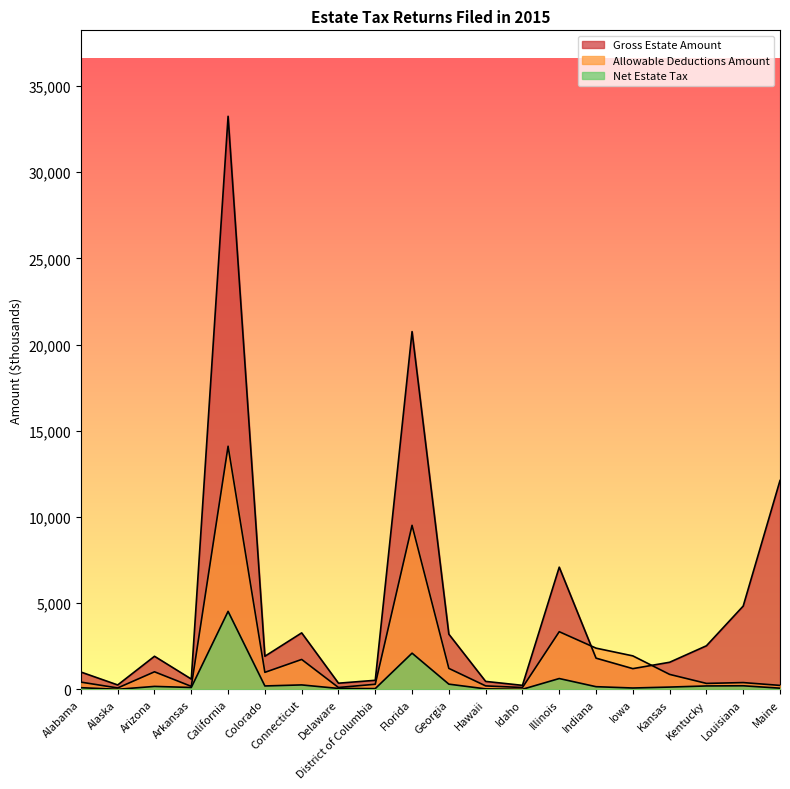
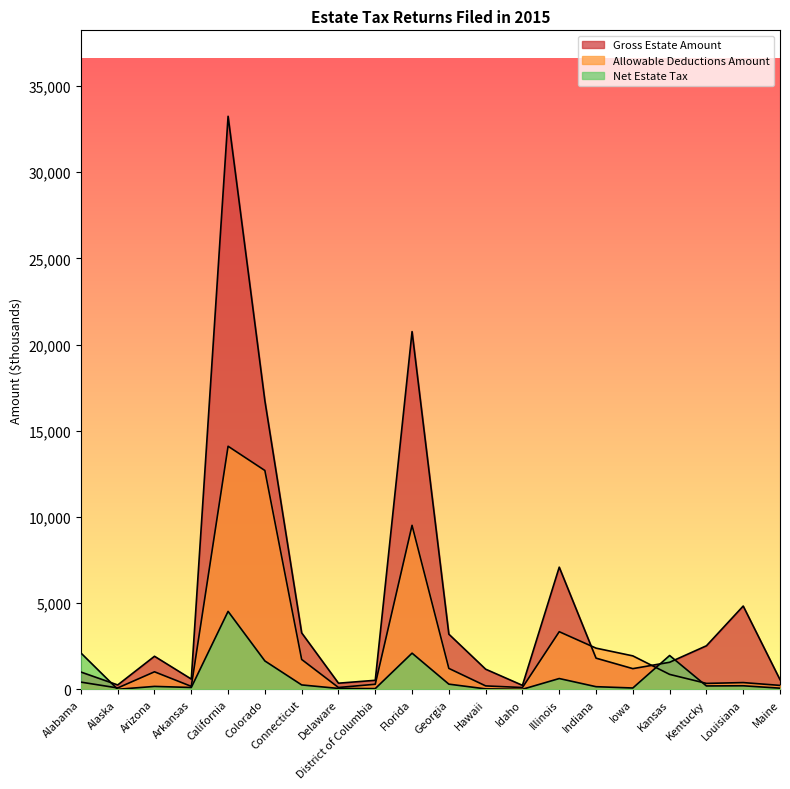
Net Estate Tax, Alabama: 100 -> 2,100
Gross Estate Amount, Colorado: 1,900 -> 16,700
Allowable Deductions Amount, Colorado: 1,000 -> 12,700
Net Estate Tax, Colorado: 200 -> 1,600
Gross Estate Amount, Hawaii: 500 -> 1,200
Net Estate Tax, Kansas: 100 -> 2,000
Gross Estate Amount, Maine: 12,100 -> 600
